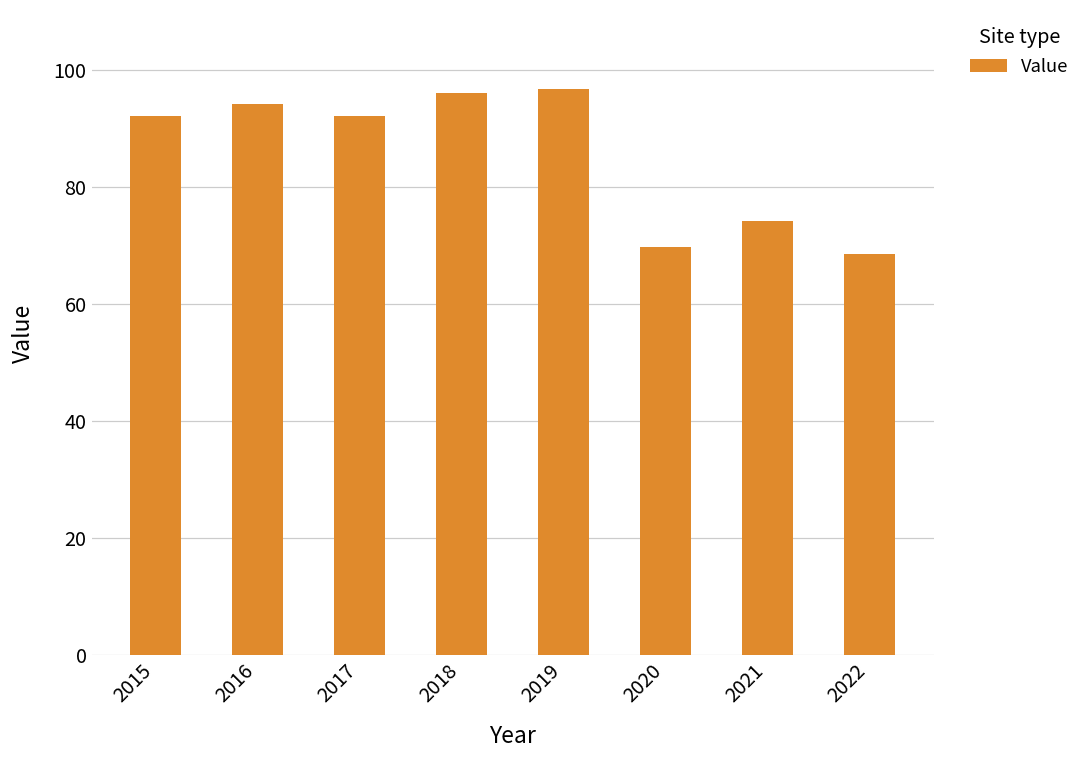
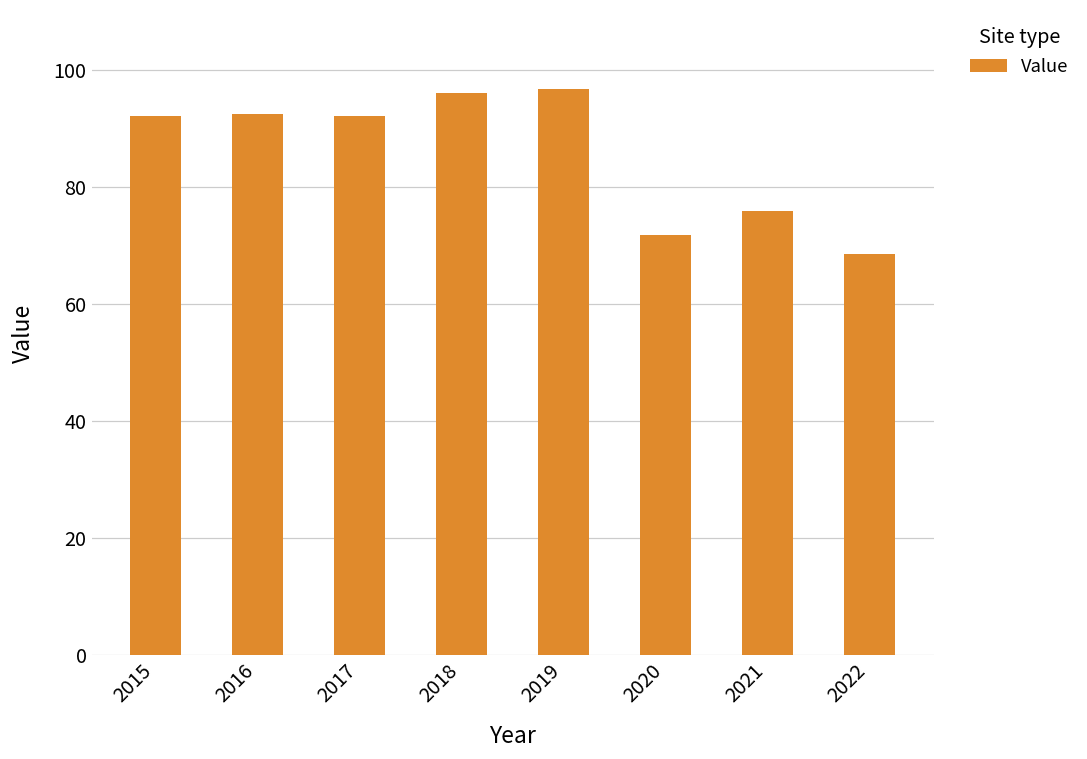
2016: 94 -> 92
2020: 70 -> 72
2021: 74 -> 76
